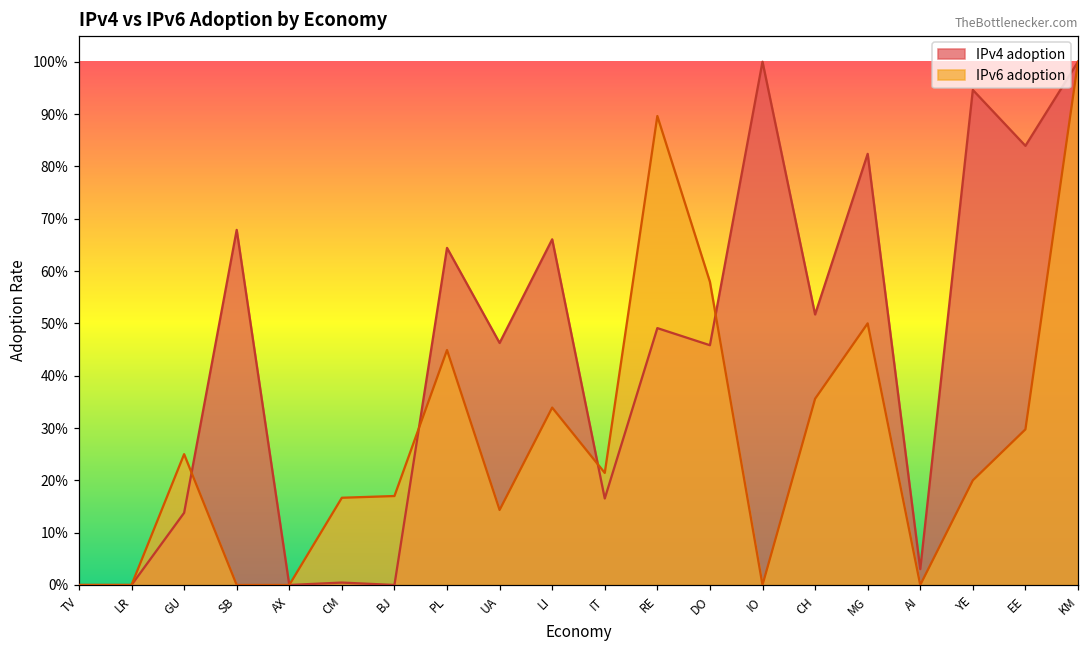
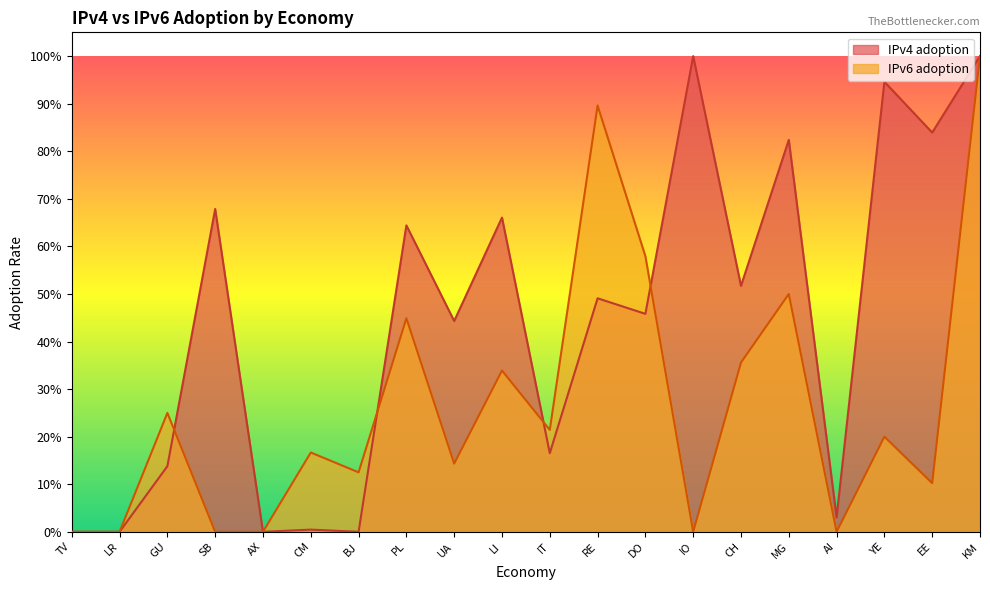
IPv6 adoption, BJ: 17% -> 13%
IPv4 adoption, UA: 46% -> 44%
IPv6 adoption, EE: 30% -> 10%
